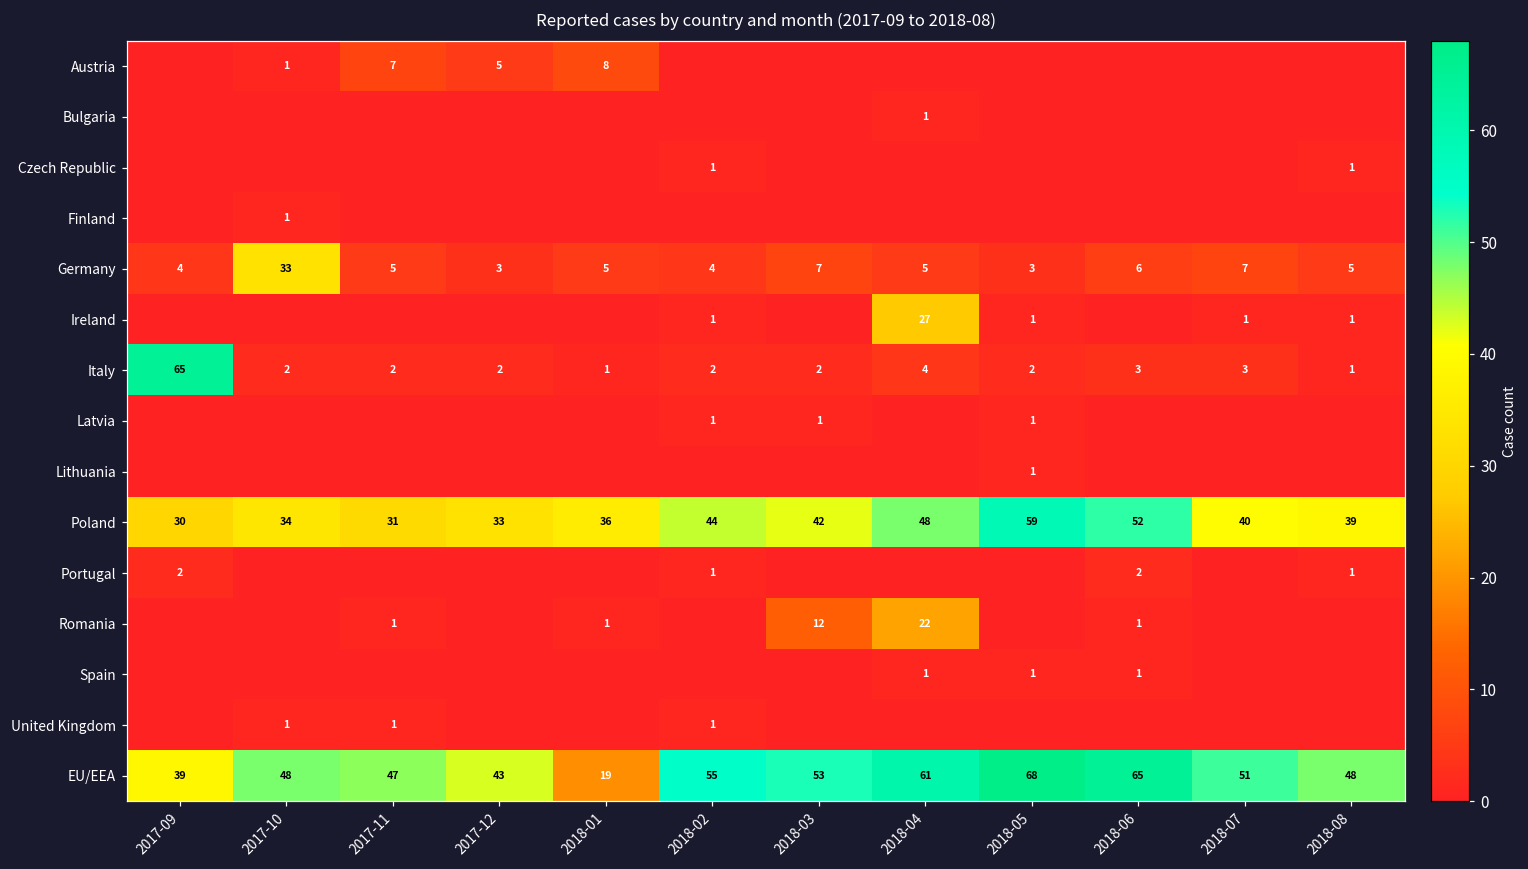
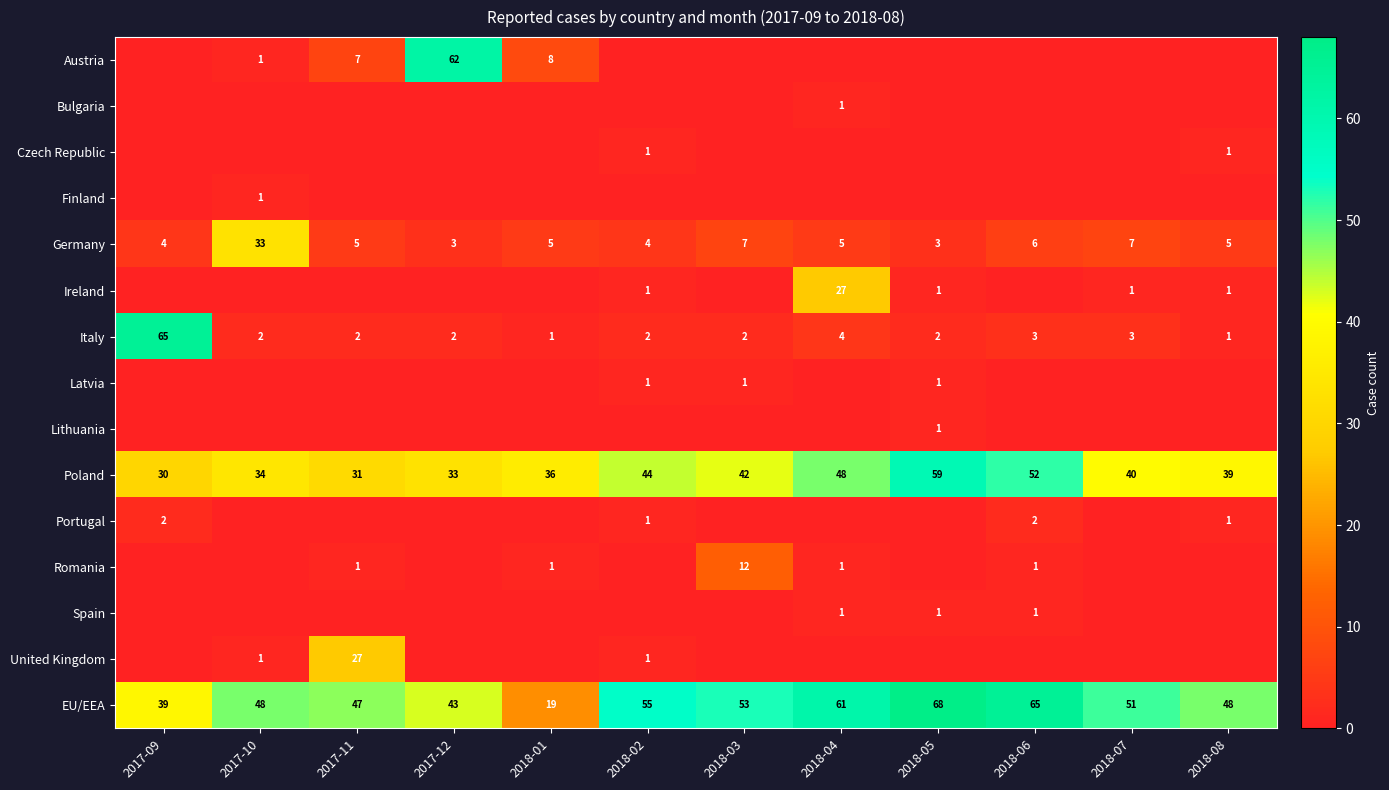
Austria, 2017-12: 5 -> 62
Romania, 2018-04: 22 -> 1
United Kingdom, 2017-11: 1 -> 27
